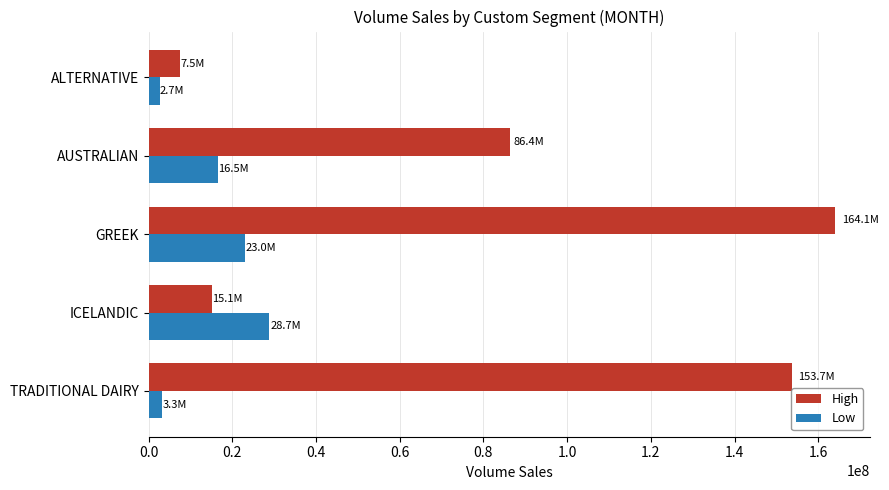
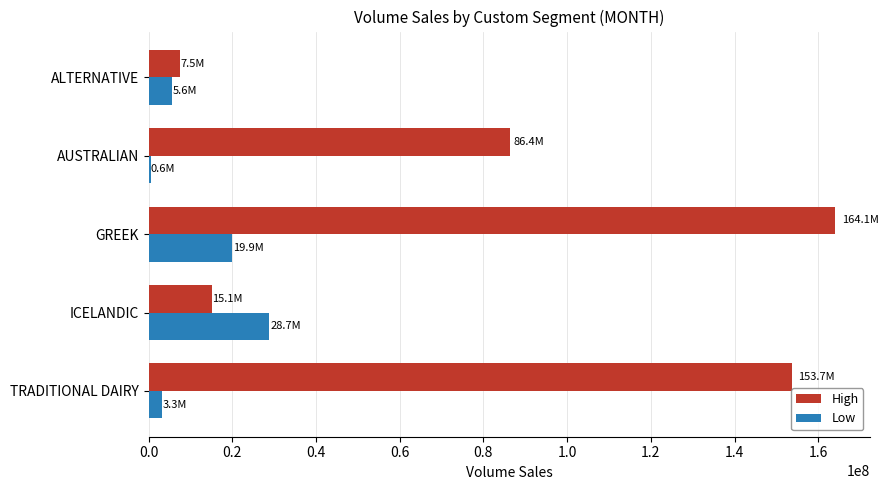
Low, ALTERNATIVE: 2.7M -> 5.6M
Low, AUSTRALIAN: 16.5M -> 0.6M
Low, GREEK: 23.0M -> 19.9M
